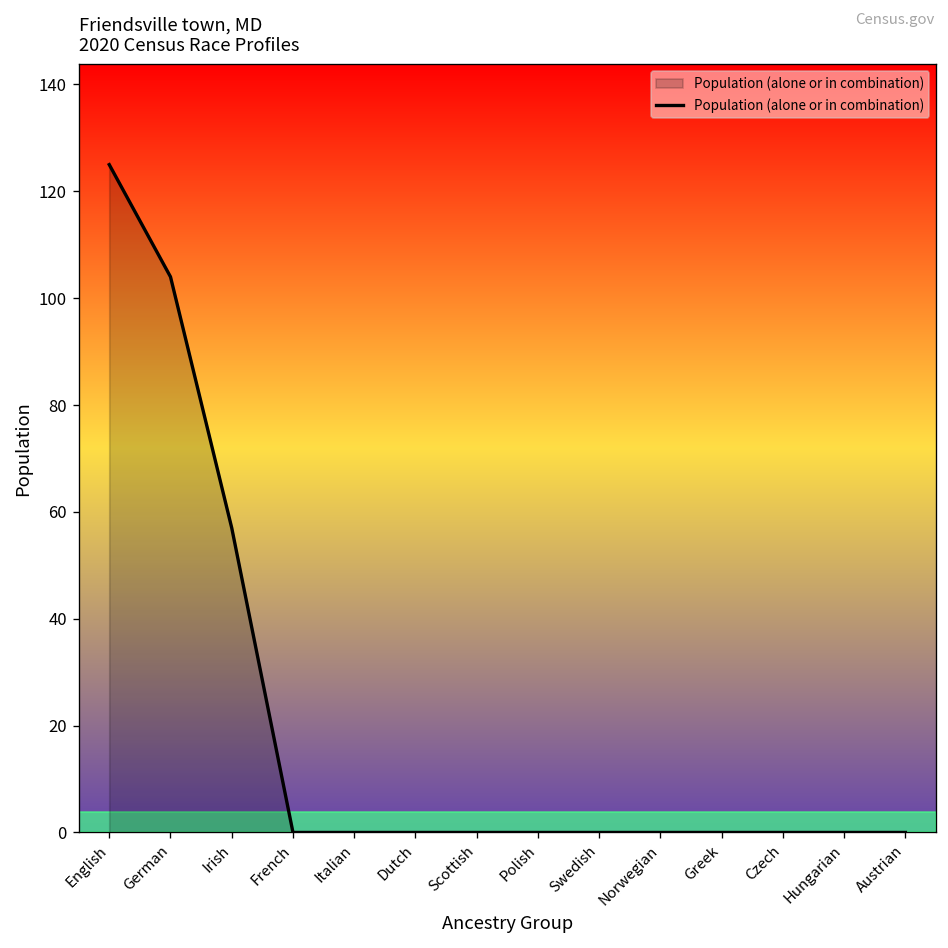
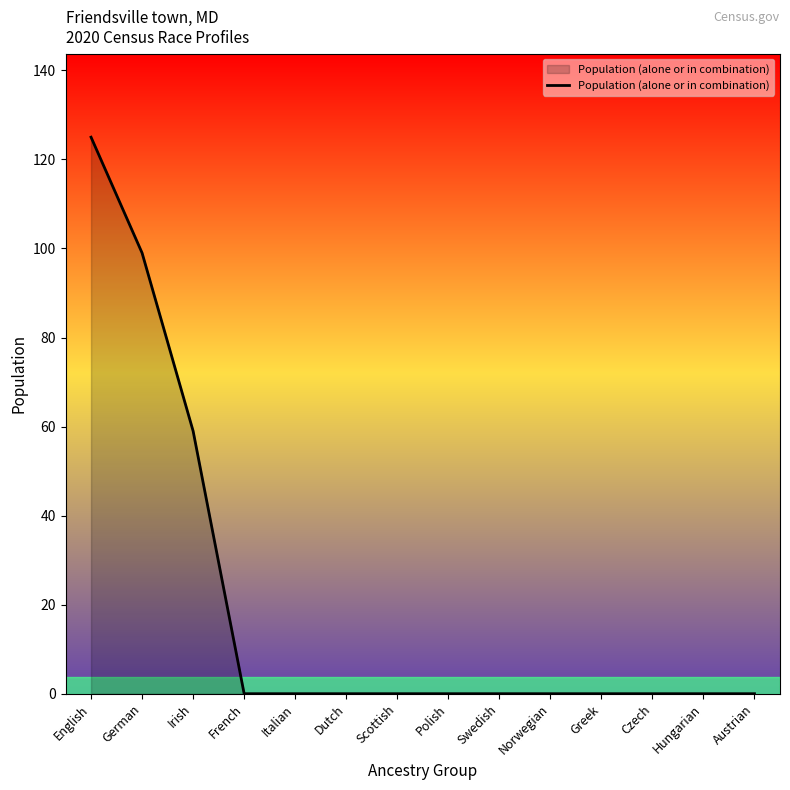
German: 104 -> 99
Irish: 57 -> 59
